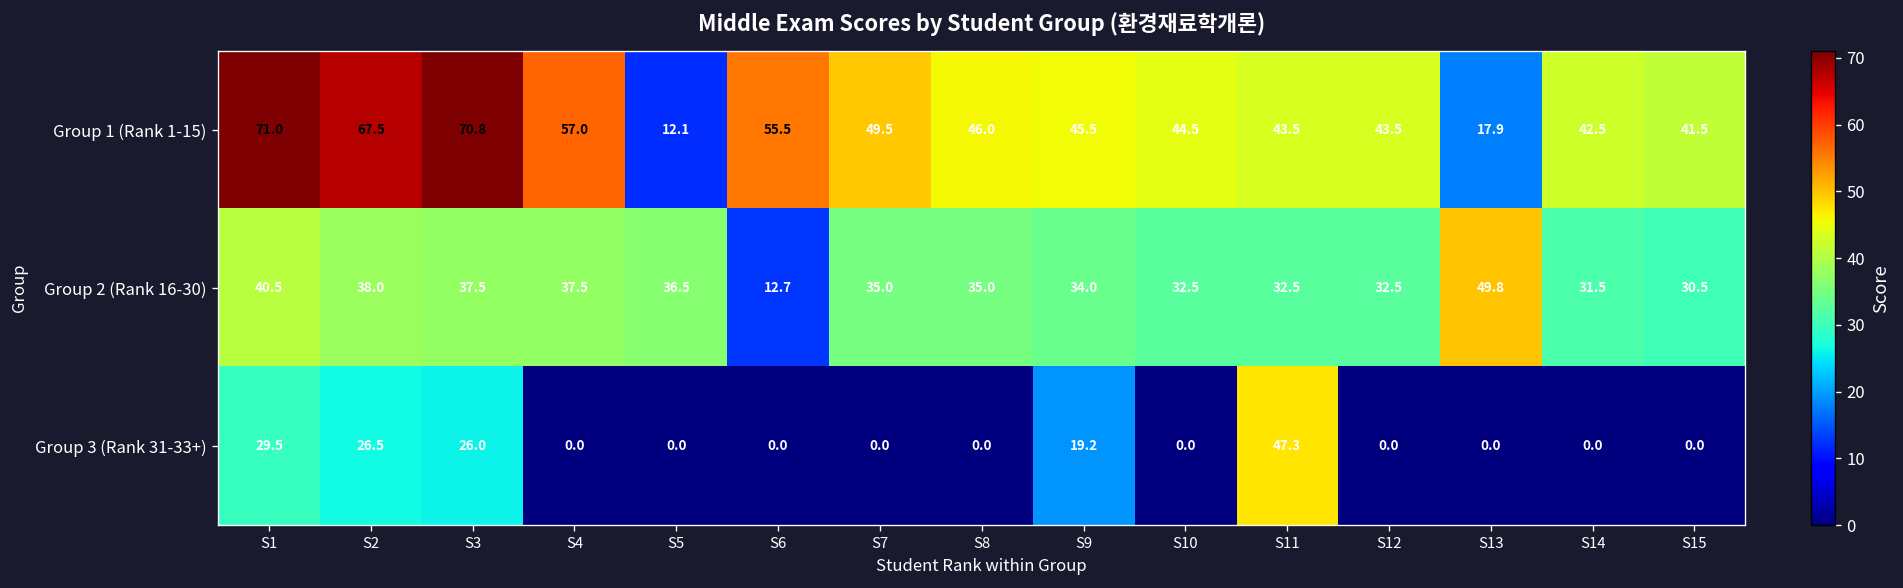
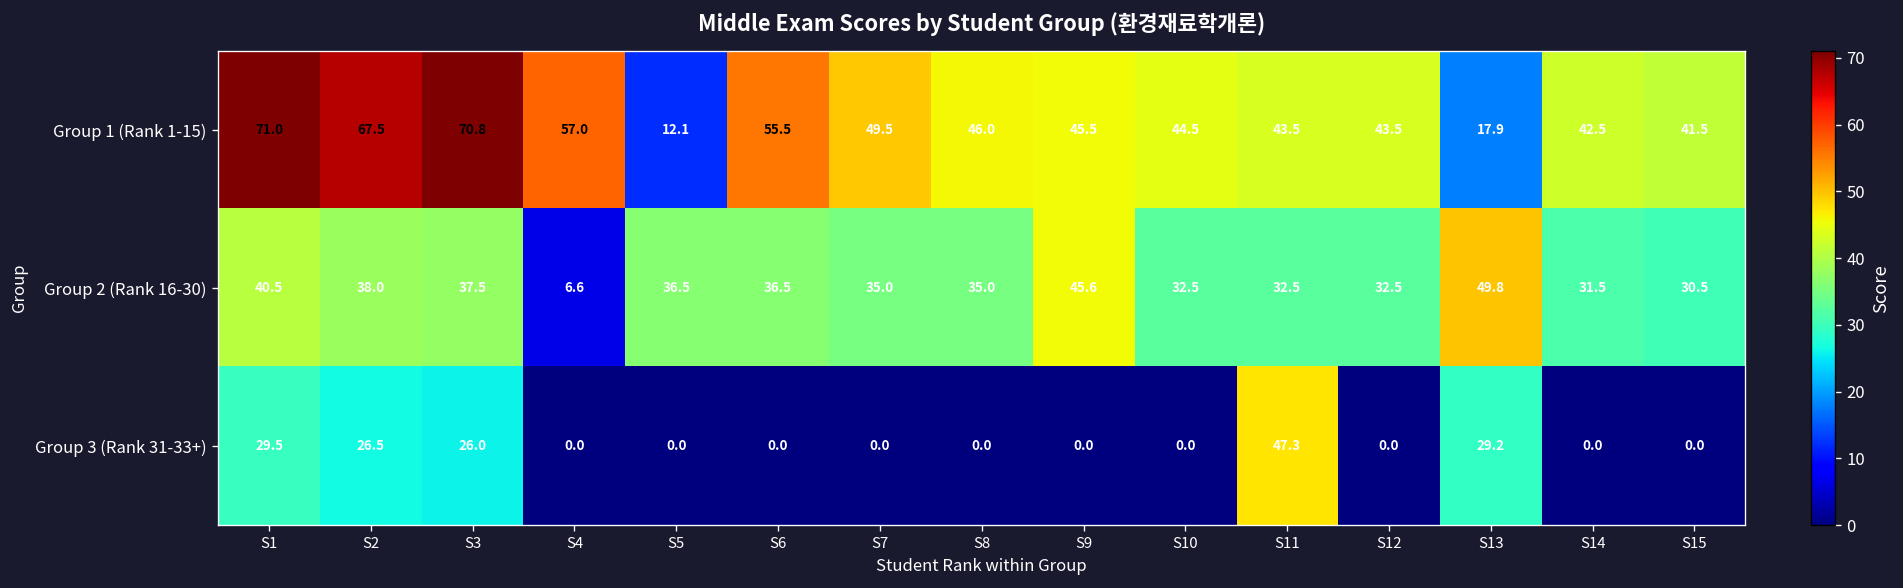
Group 2 (Rank 16-30), S4: 37.5 -> 6.6
Group 2 (Rank 16-30), S6: 12.7 -> 36.5
Group 2 (Rank 16-30), S9: 34.0 -> 45.6
Group 3 (Rank 31-33+), S9: 19.2 -> 0.0
Group 3 (Rank 31-33+), S13: 0.0 -> 29.2
